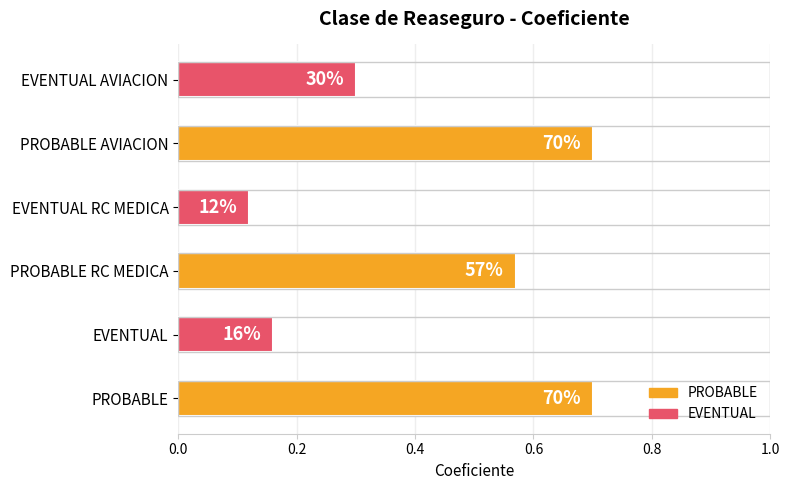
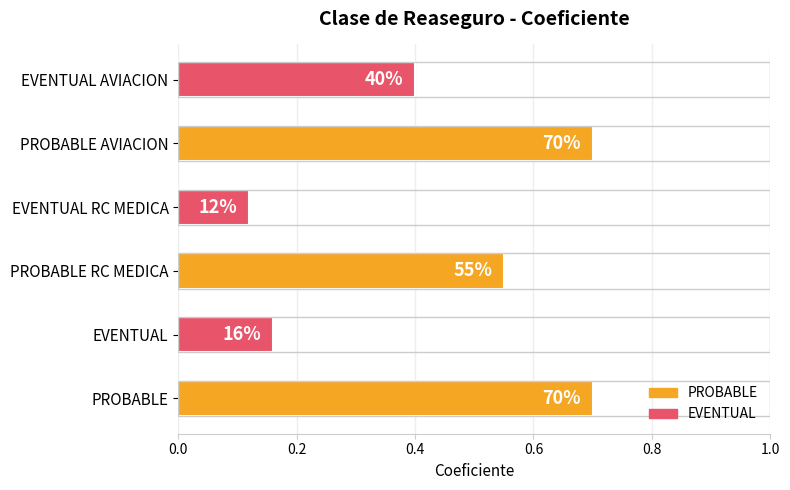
EVENTUAL AVIACION: 30% -> 40%
PROBABLE RC MEDICA: 57% -> 55%
